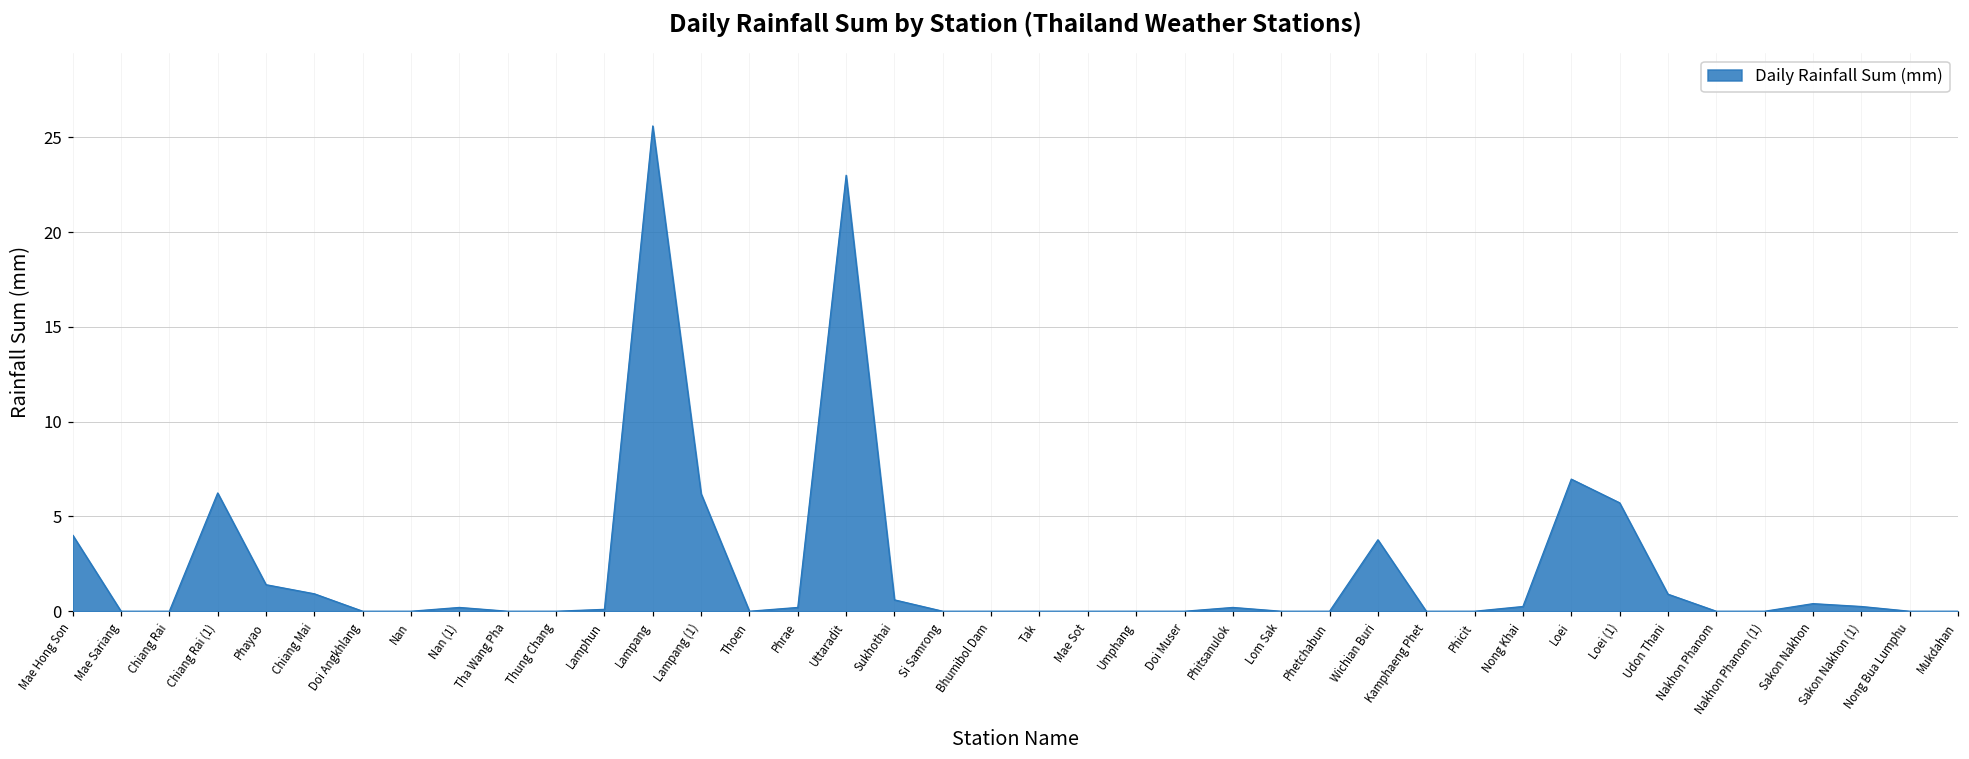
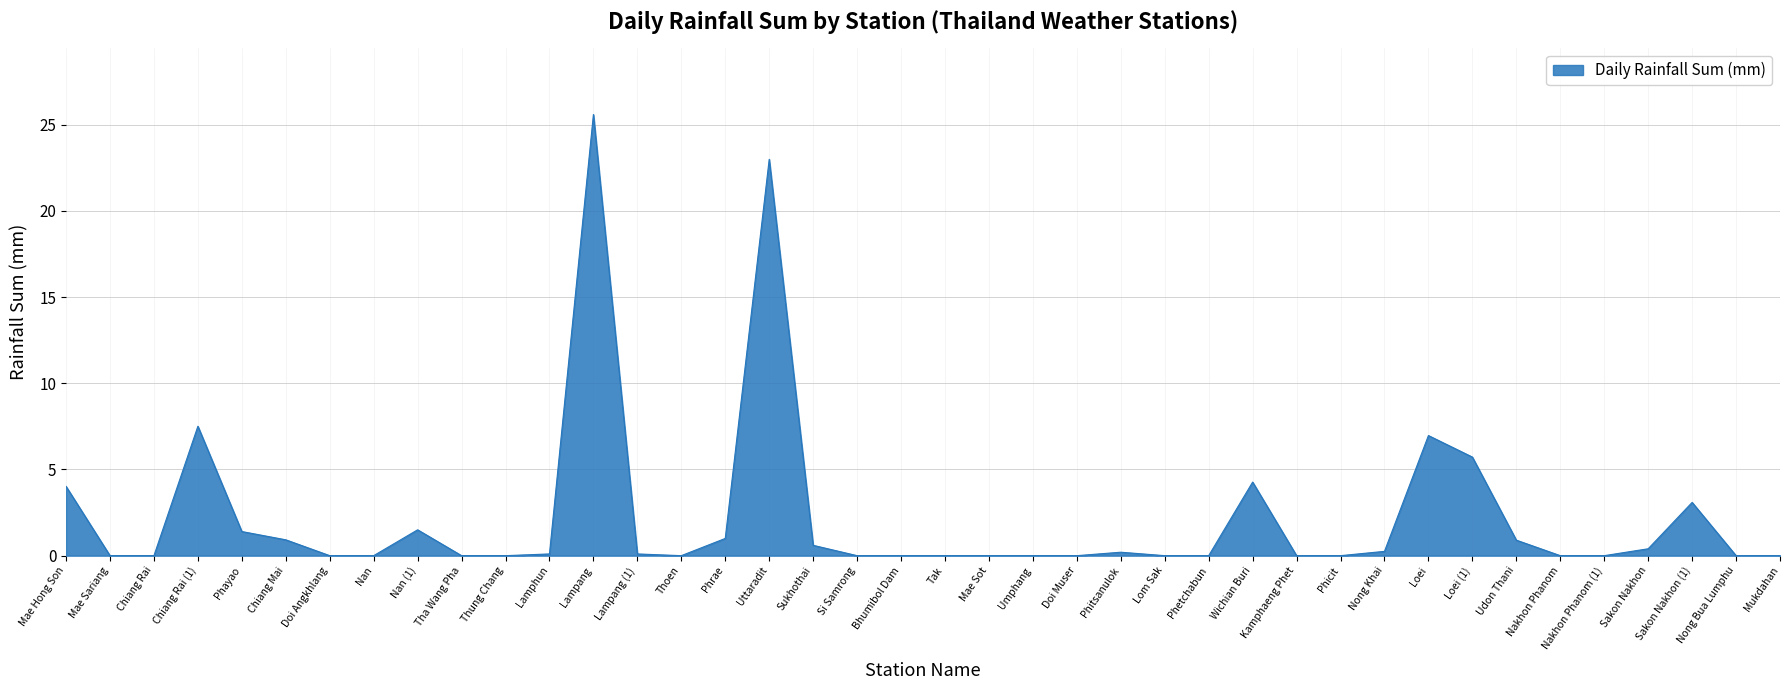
Chiang Rai (1): 6.2 -> 7.5
Nan (1): 0.2 -> 1.5
Lampang (1): 6.2 -> 0.1
Phrae: 0.2 -> 1.0
Wichian Buri: 3.8 -> 4.3
Sakon Nakhon (1): 0.3 -> 3.1
